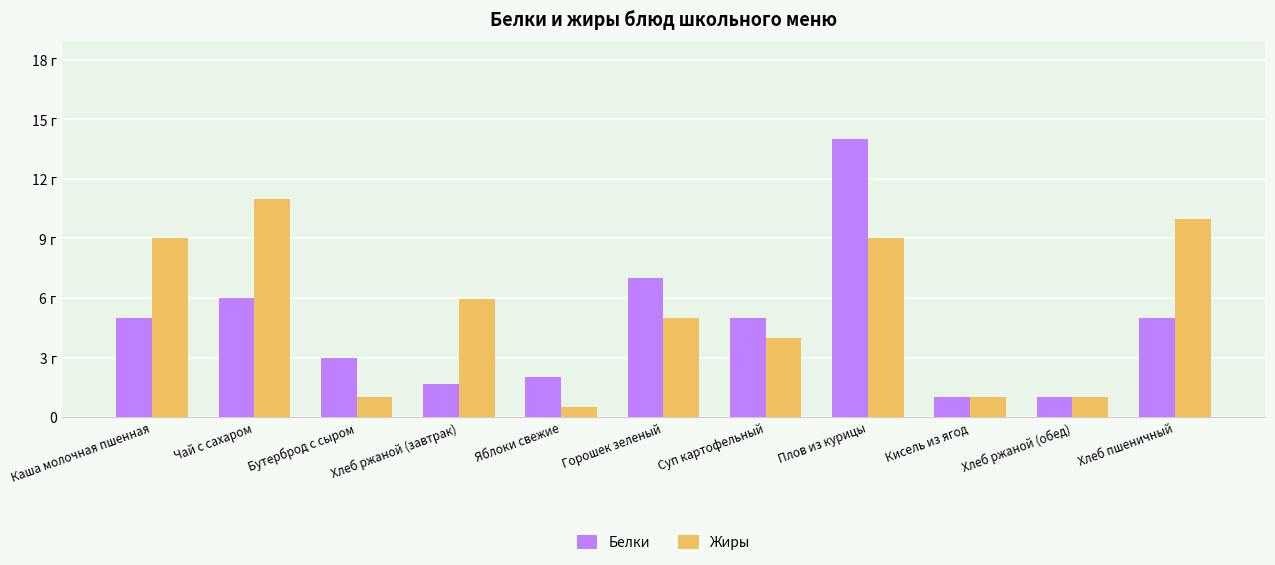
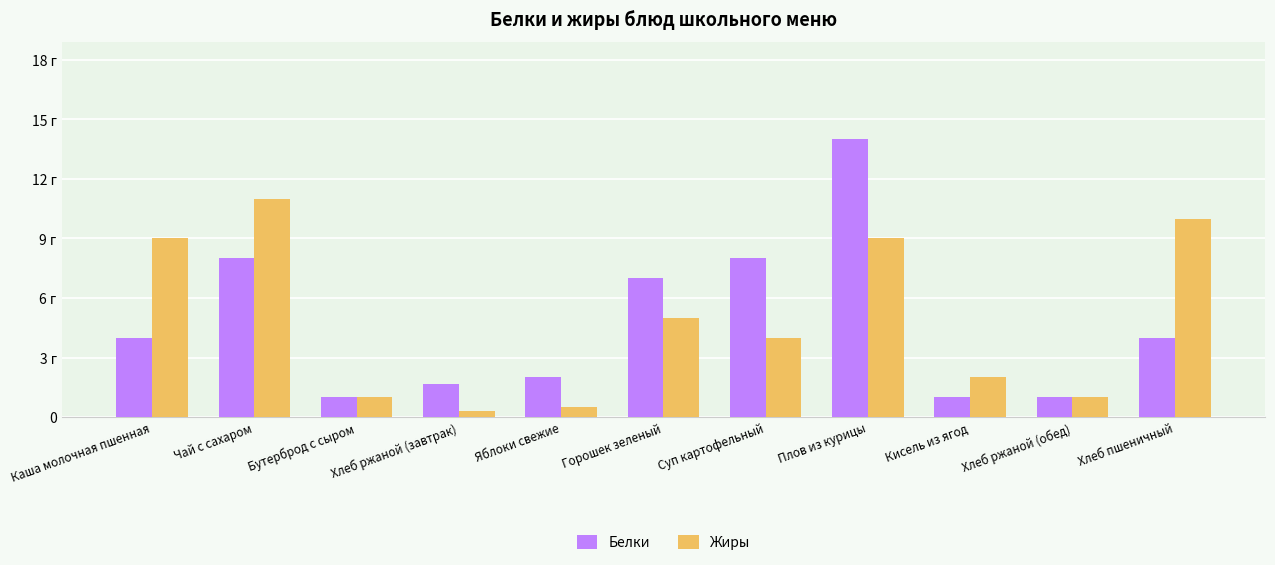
Белки, Каша молочная пшенная: 5 г -> 4 г
Белки, Чай с сахаром: 6 г -> 8 г
Белки, Бутерброд с сыром: 3 г -> 1 г
Жиры, Хлеб ржаной (завтрак): 6.0 г -> 0.3 г
Белки, Суп картофельный: 5 г -> 8 г
Жиры, Кисель из ягод: 1 г -> 2 г
Белки, Хлеб пшеничный: 5 г -> 4 г
